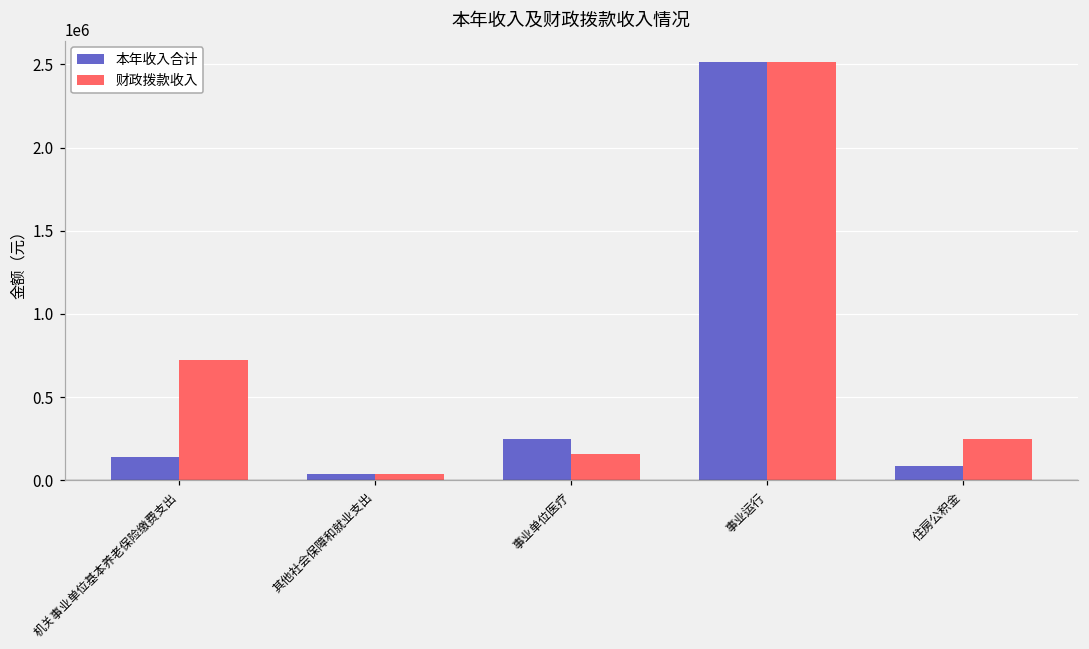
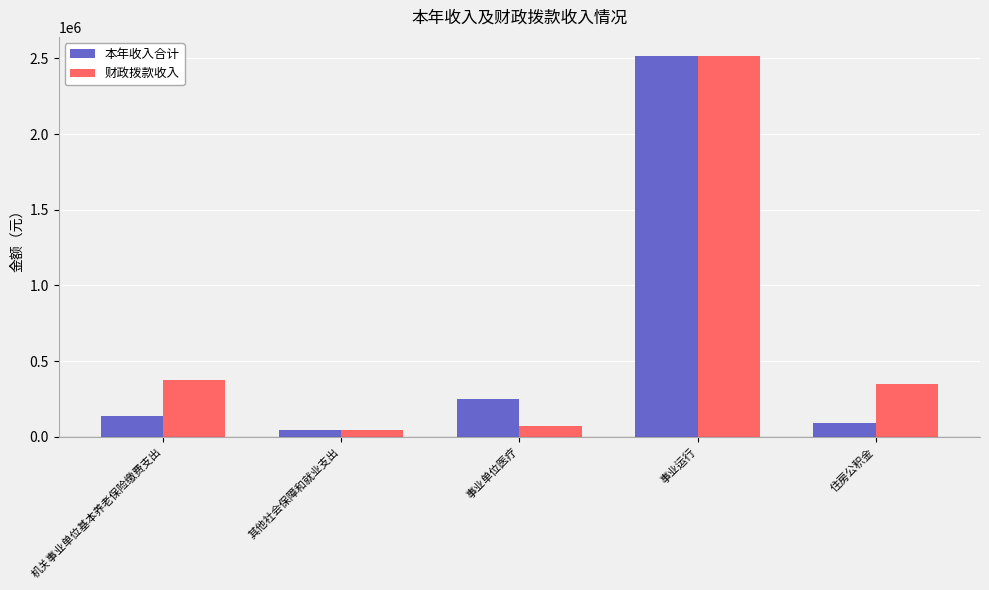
财政拨款收入, 机关事业单位基本养老保险缴费支出: 730000 -> 370000
财政拨款收入, 事业单位医疗: 160000 -> 70000
财政拨款收入, 住房公积金: 250000 -> 350000
